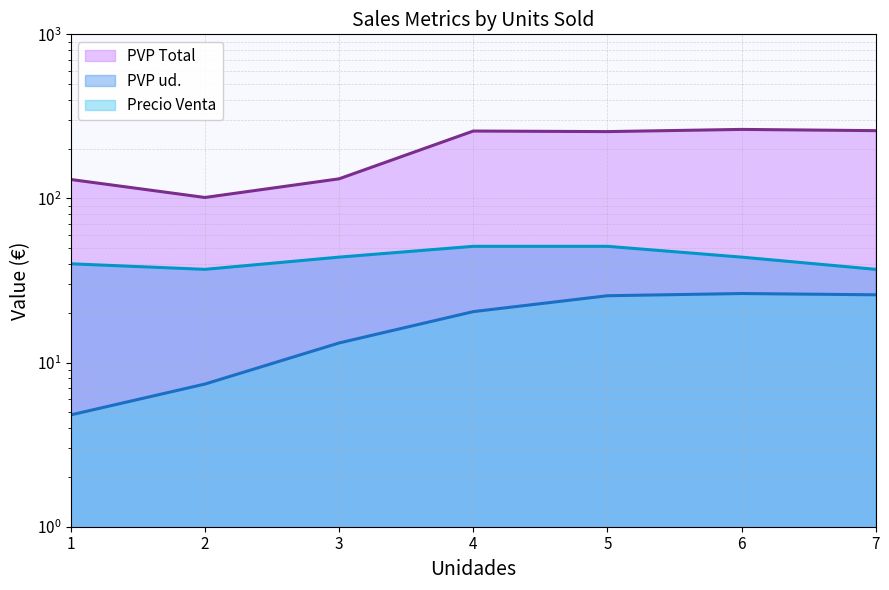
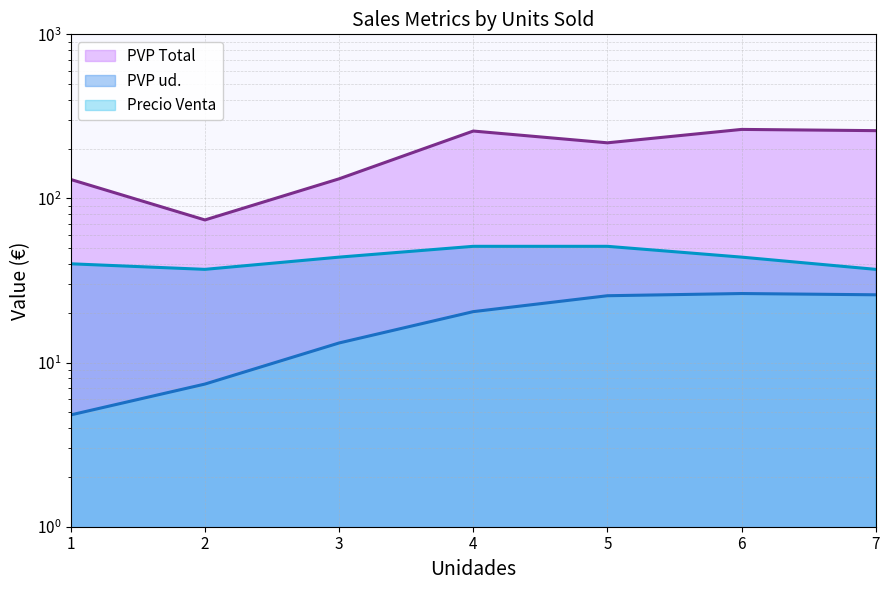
PVP Total, 2: 100 -> 70
PVP Total, 5: 260 -> 220
